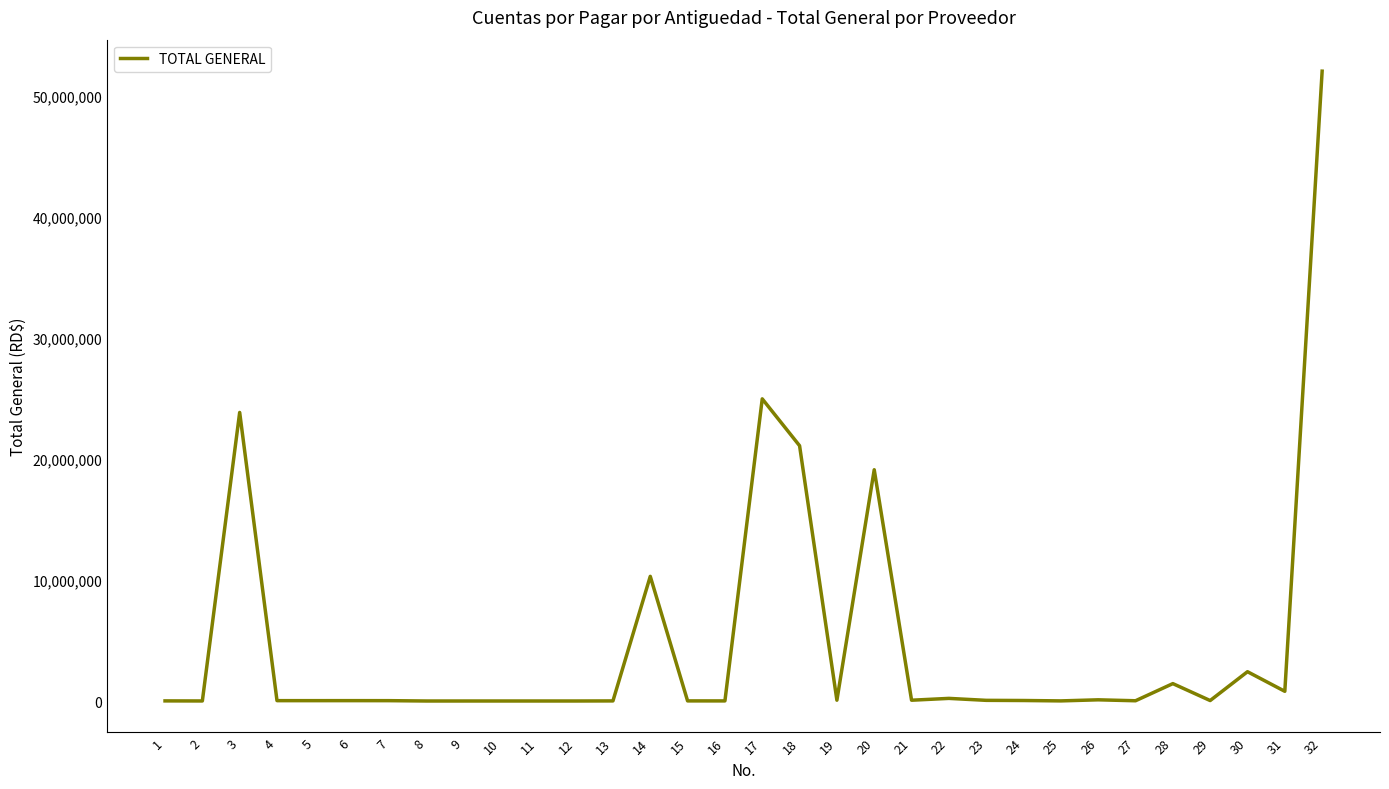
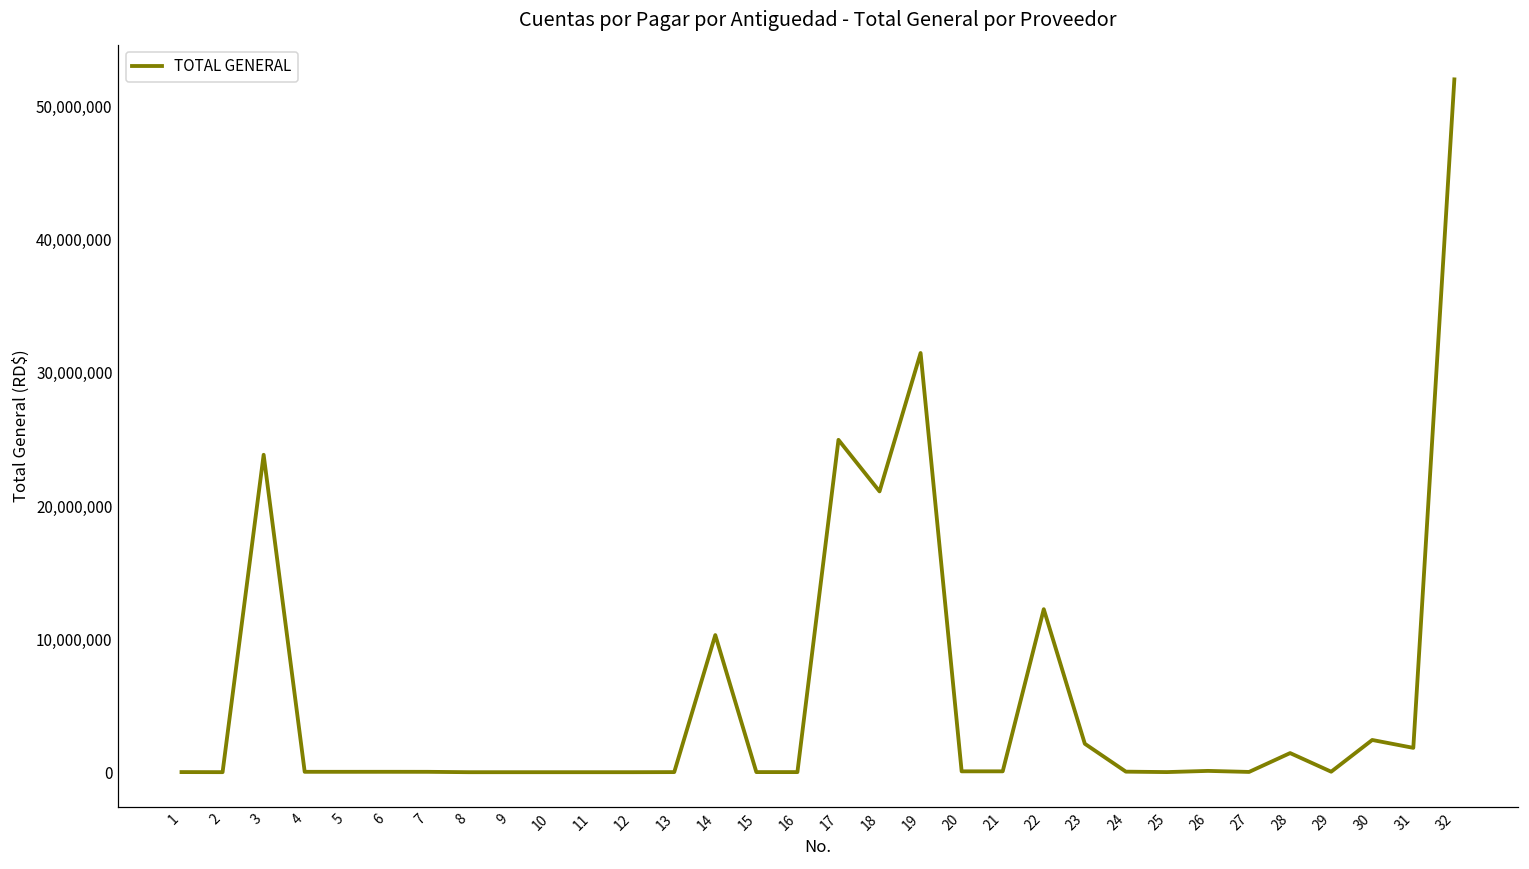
19: 100,000 -> 31,500,000
20: 19,100,000 -> 100,000
22: 200,000 -> 12,200,000
23: 100,000 -> 2,100,000
31: 800,000 -> 1,800,000
